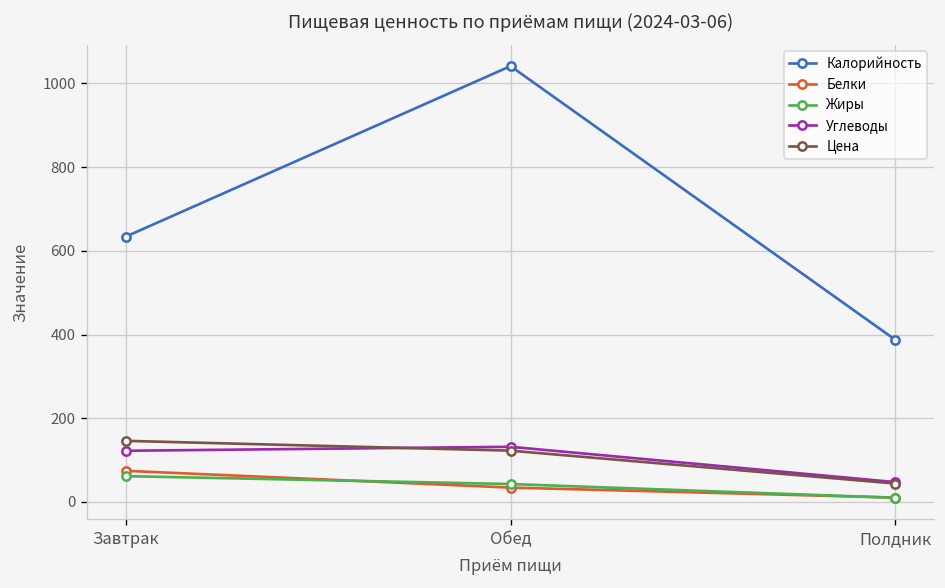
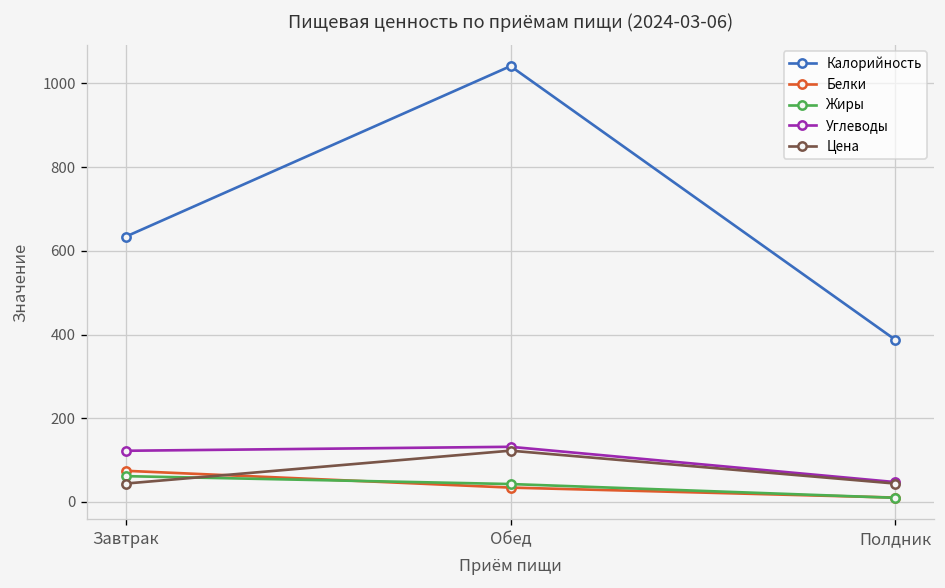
Цена, Завтрак: 150 -> 40
